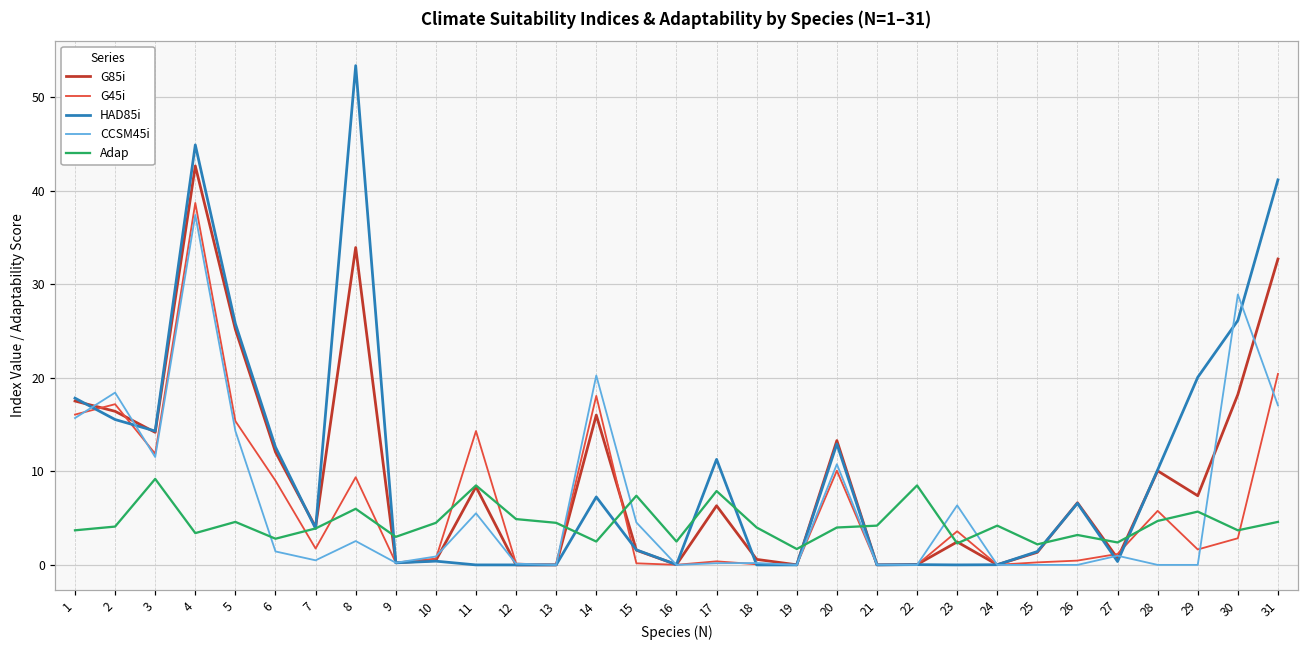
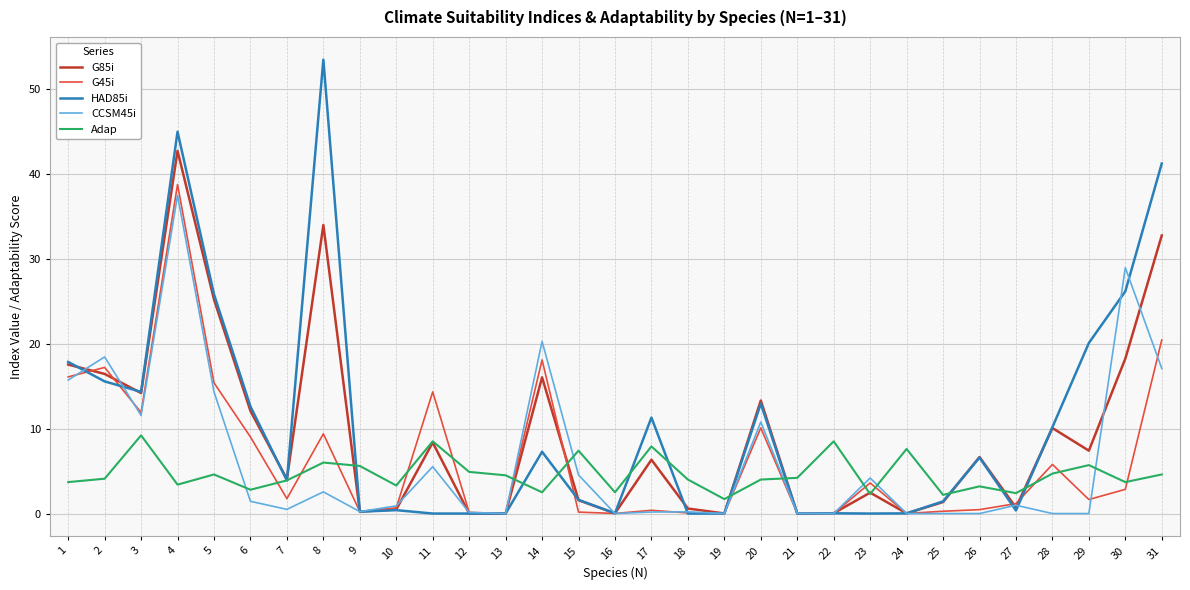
Adap, 9: 3 -> 6
Adap, 10: 5 -> 3
CCSM45i, 23: 6 -> 4
Adap, 24: 4 -> 8
